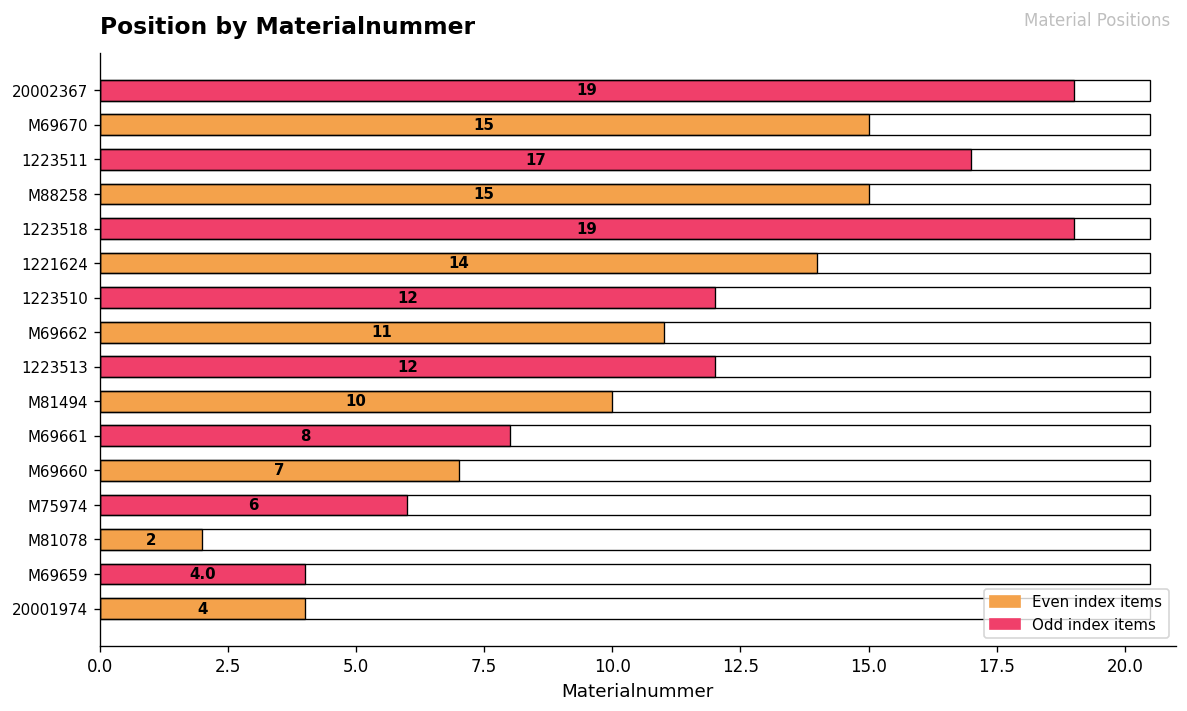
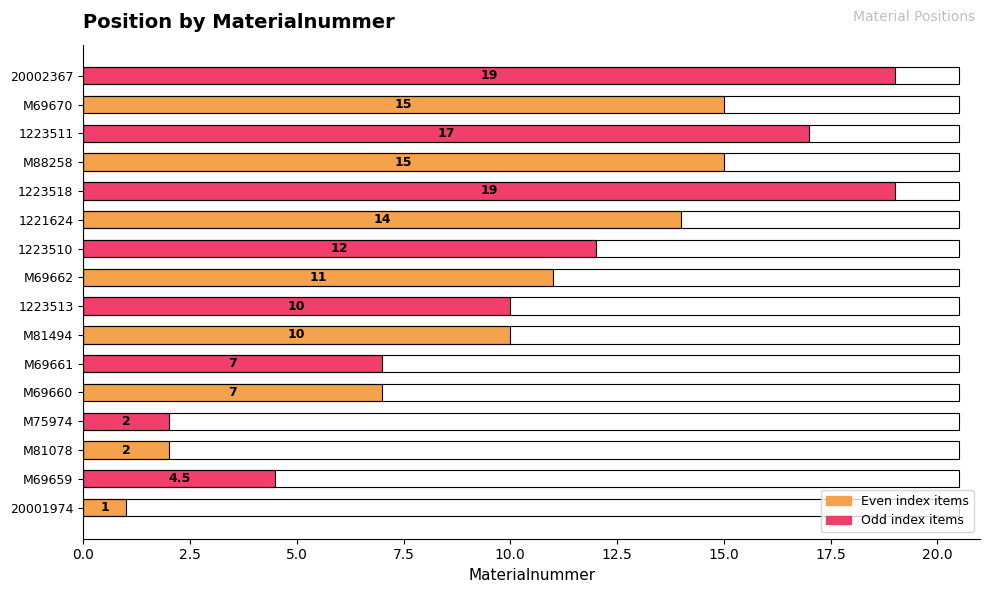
1223513: 12 -> 10
M69661: 8 -> 7
M75974: 6 -> 2
M69659: 4.0 -> 4.5
20001974: 4 -> 1
